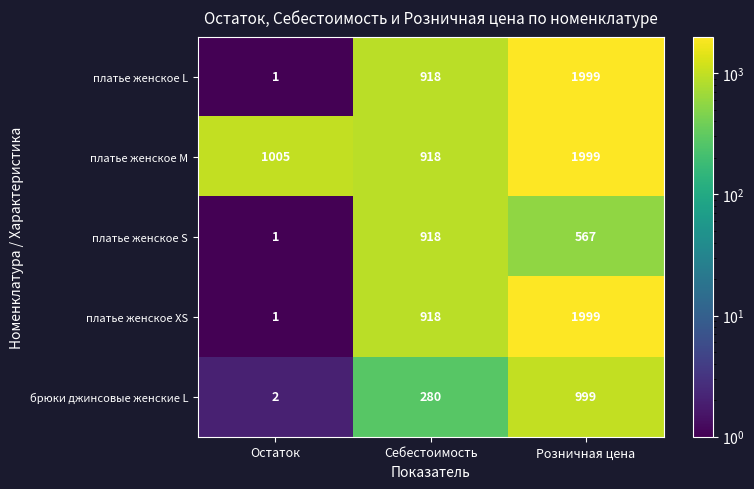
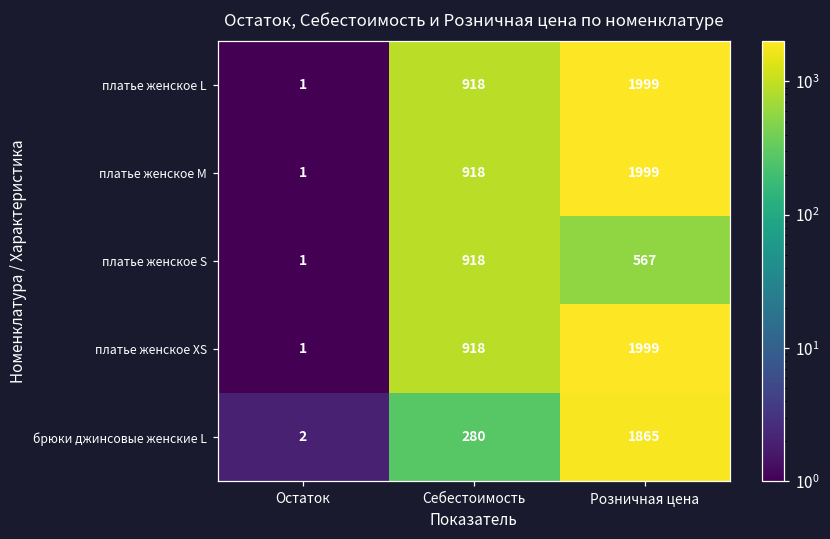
платье женское M, Остаток: 1005 -> 1
брюки джинсовые женские L, Розничная цена: 999 -> 1865
